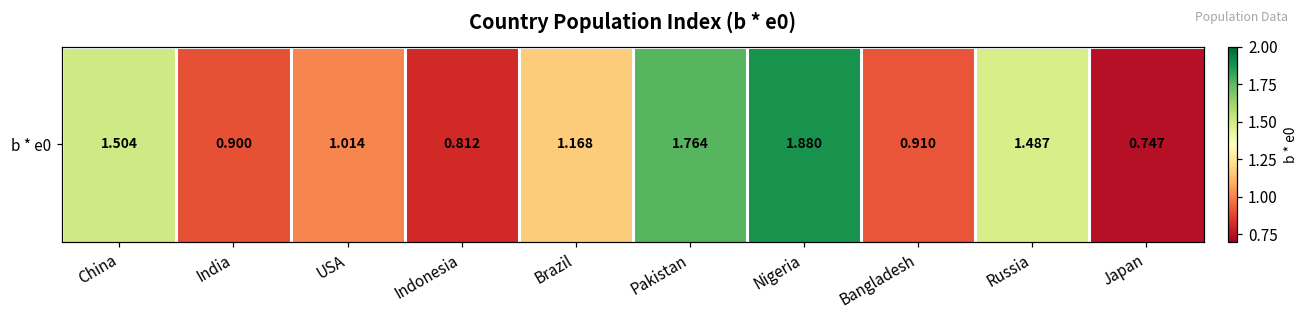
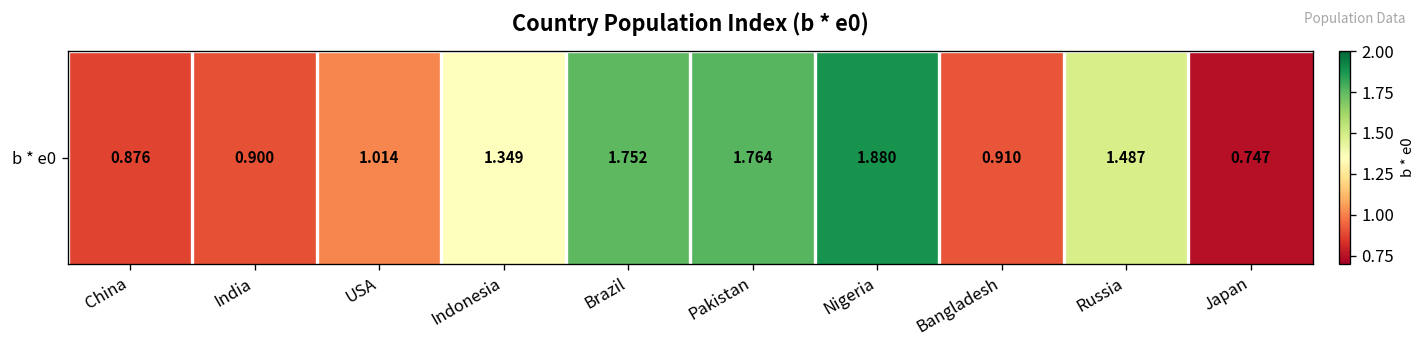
b * e0, China: 1.504 -> 0.876
b * e0, Indonesia: 0.812 -> 1.349
b * e0, Brazil: 1.168 -> 1.752
